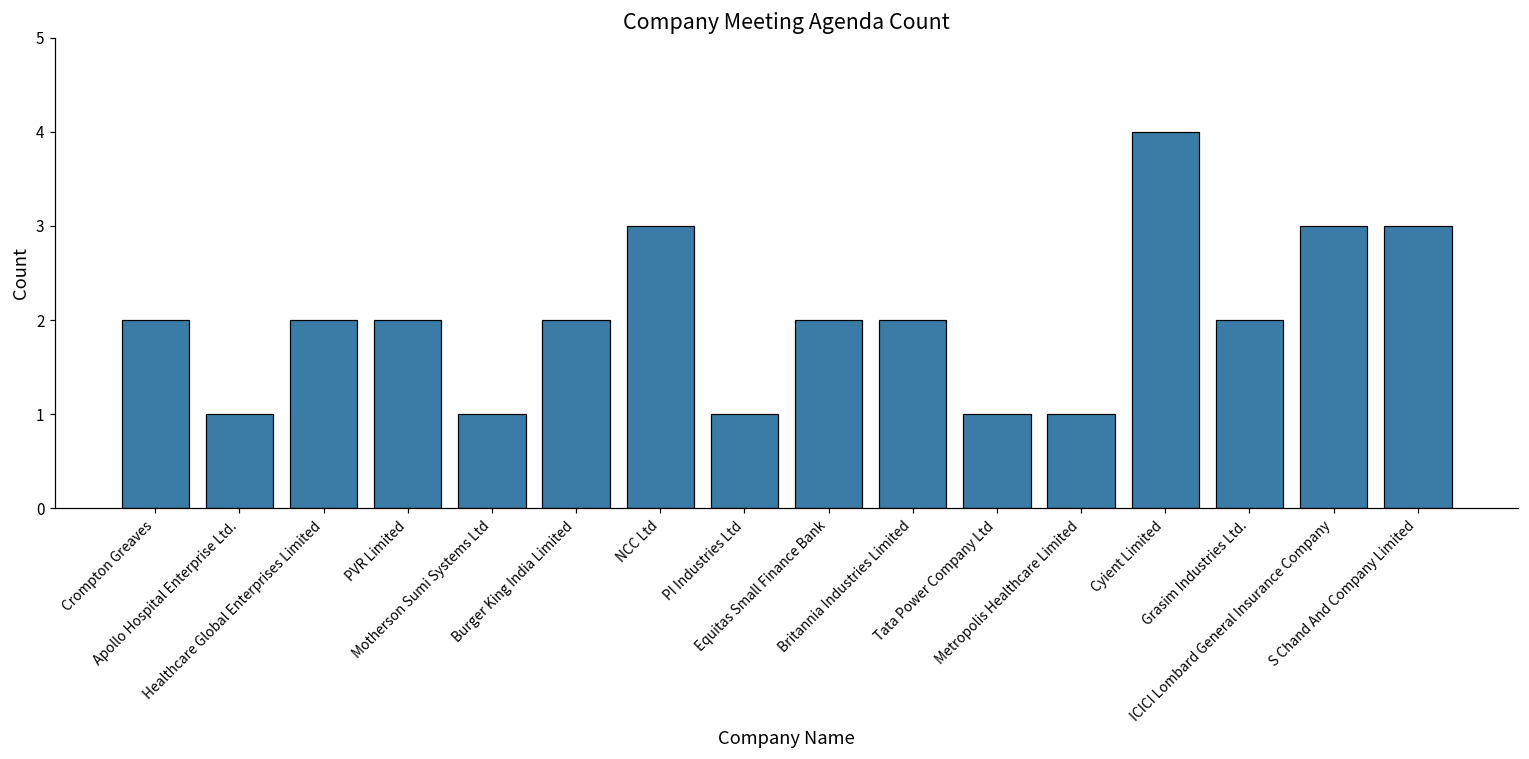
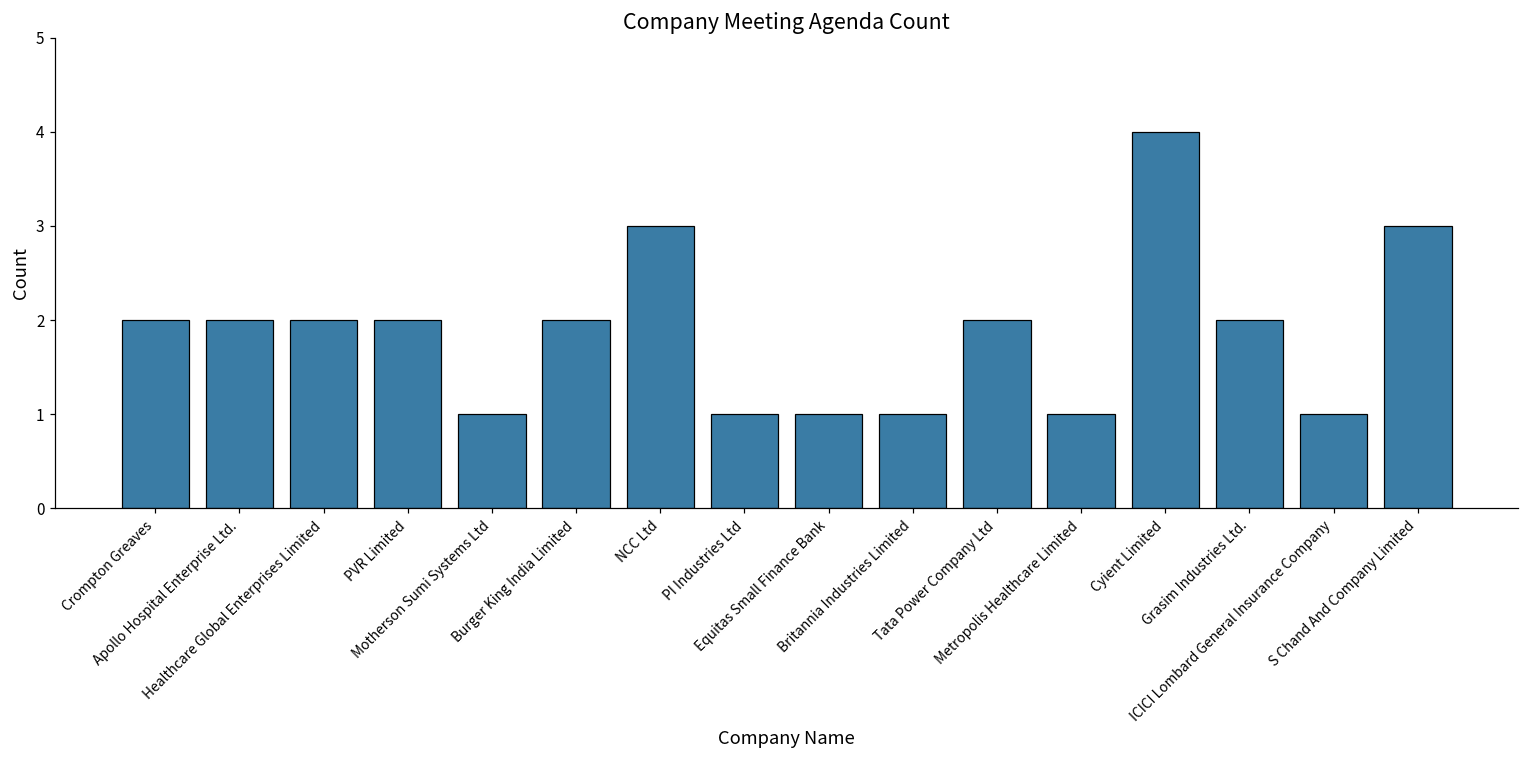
Apollo Hospital Enterprise Ltd.: 1 -> 2
Equitas Small Finance Bank: 2 -> 1
Britannia Industries Limited: 2 -> 1
Tata Power Company Ltd: 1 -> 2
ICICI Lombard General Insurance Company: 3 -> 1
